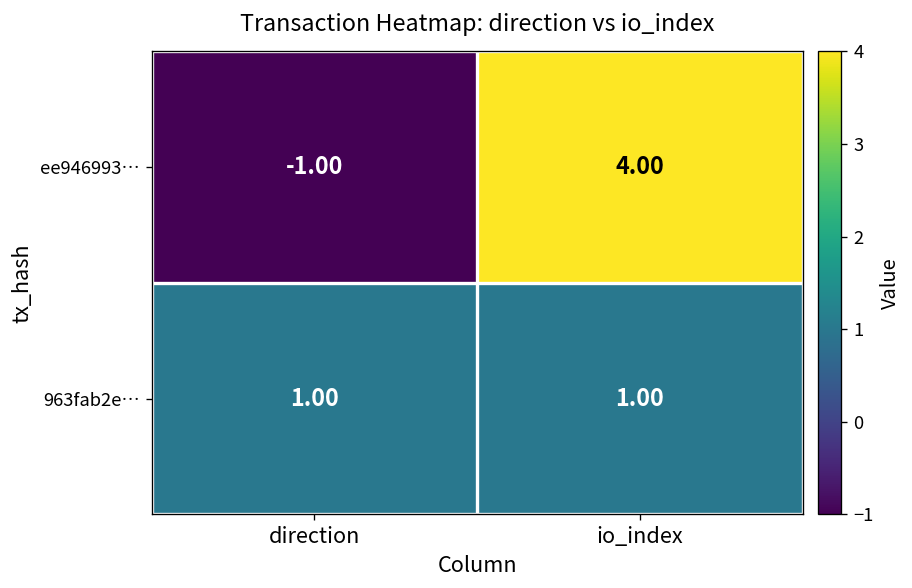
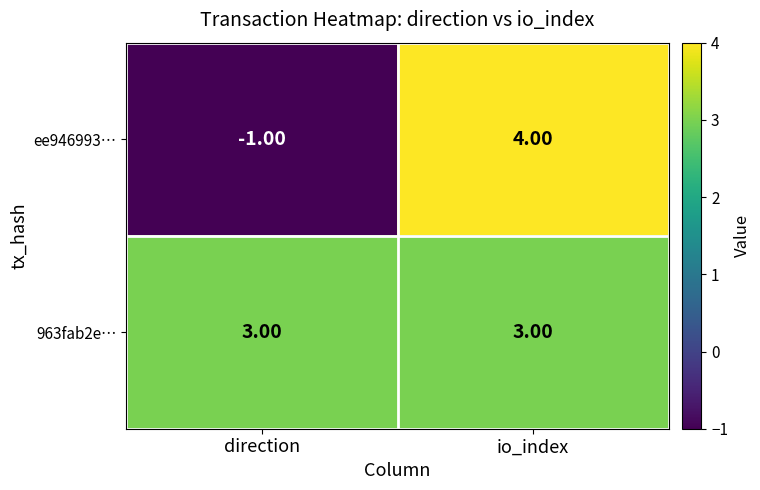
963fab2e…, direction: 1.00 -> 3.00
963fab2e…, io_index: 1.00 -> 3.00
